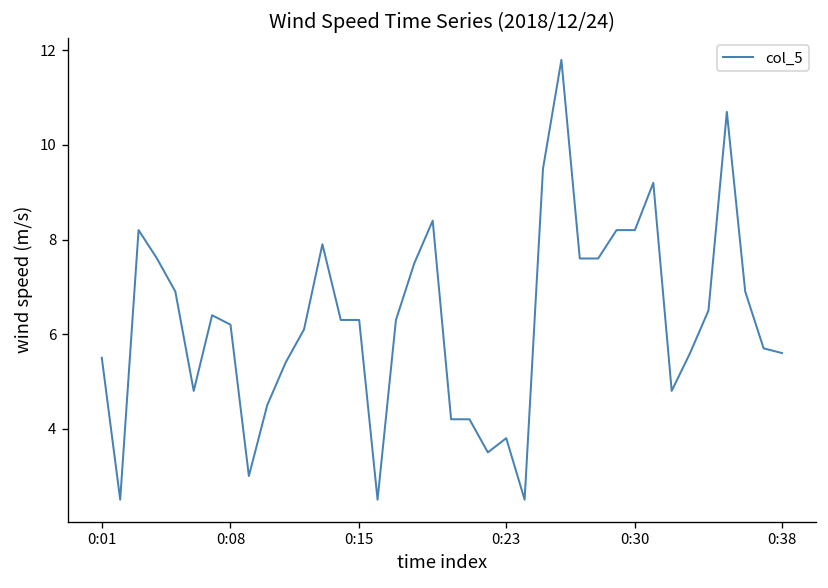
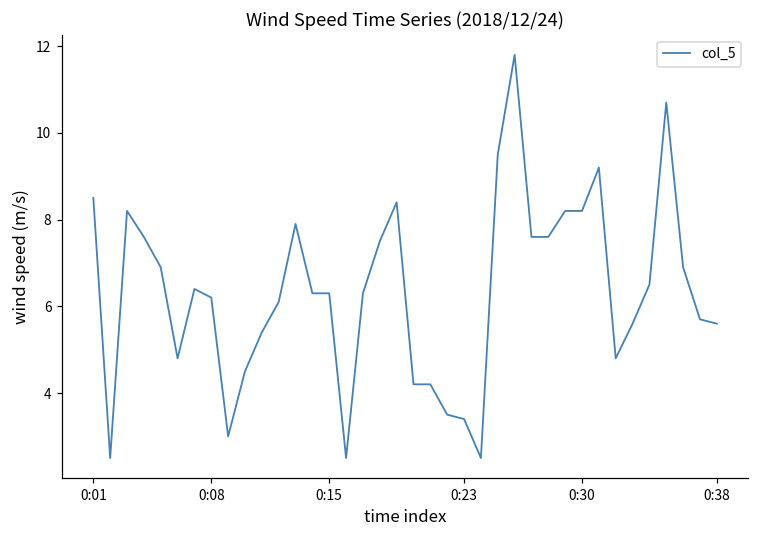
0:01: 5.5 -> 8.5
0:23: 3.8 -> 3.4
